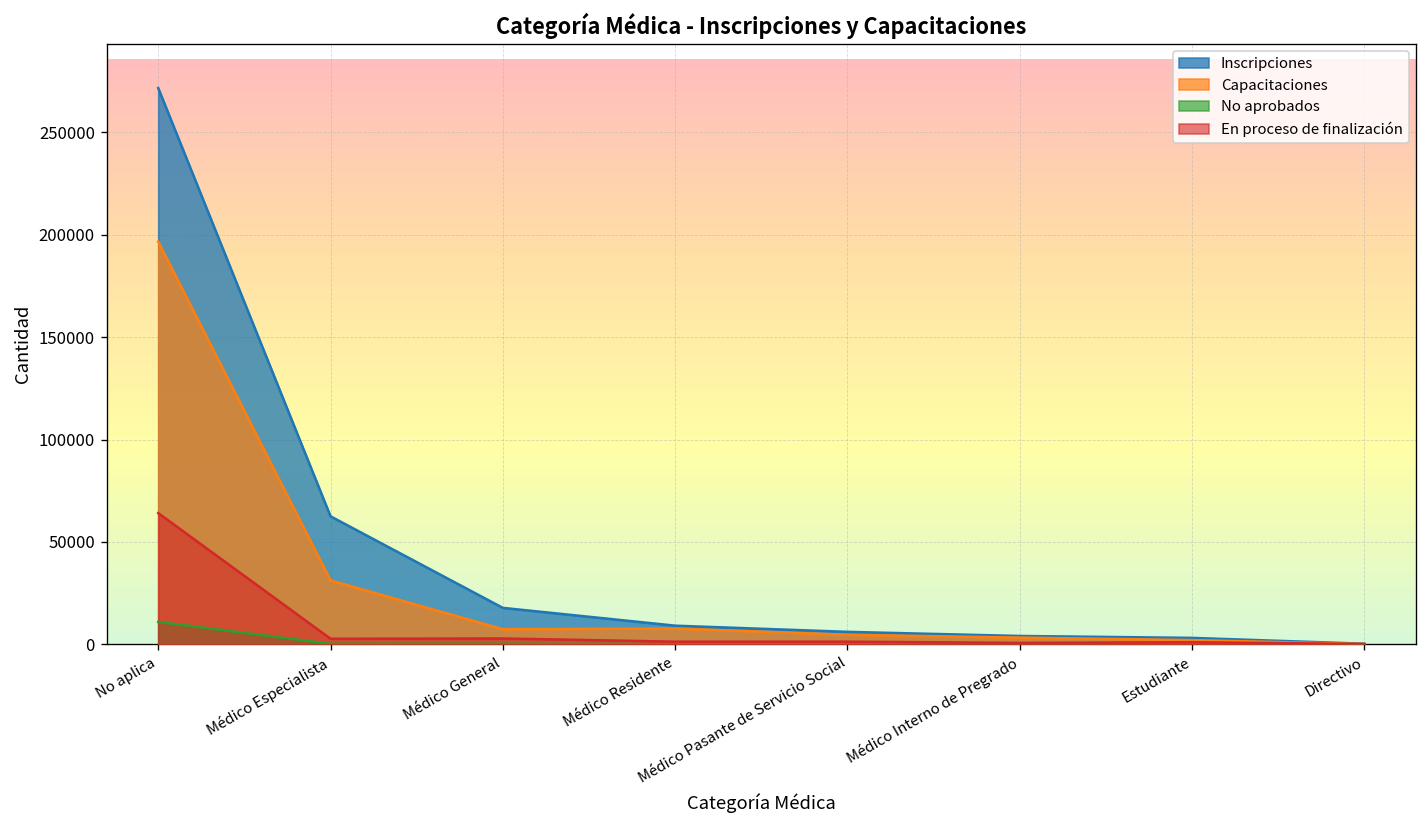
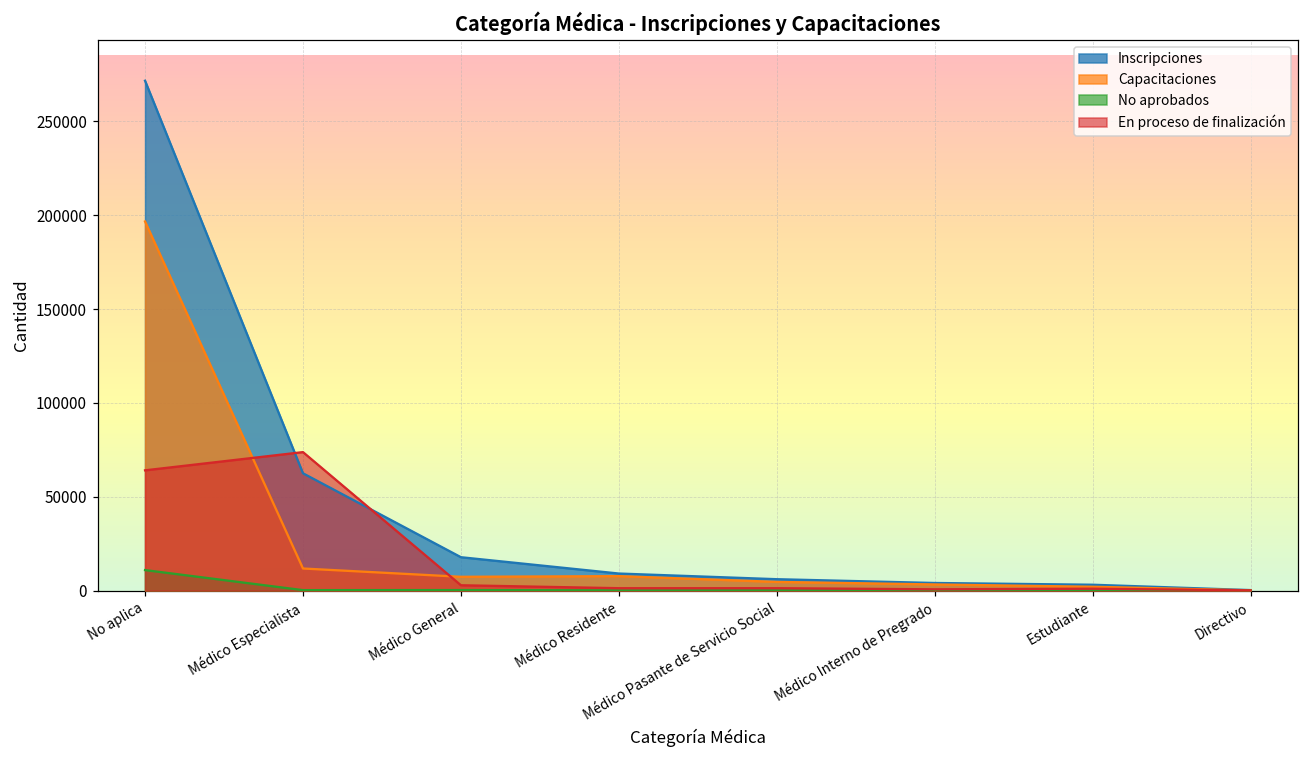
Capacitaciones, Médico Especialista: 31000 -> 12000
En proceso de finalización, Médico Especialista: 3000 -> 74000
